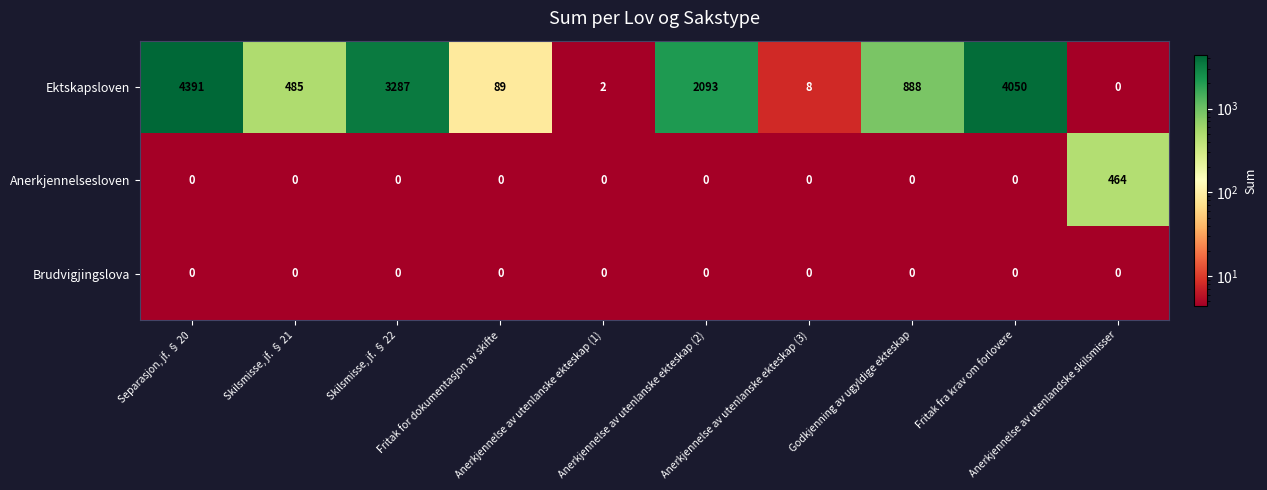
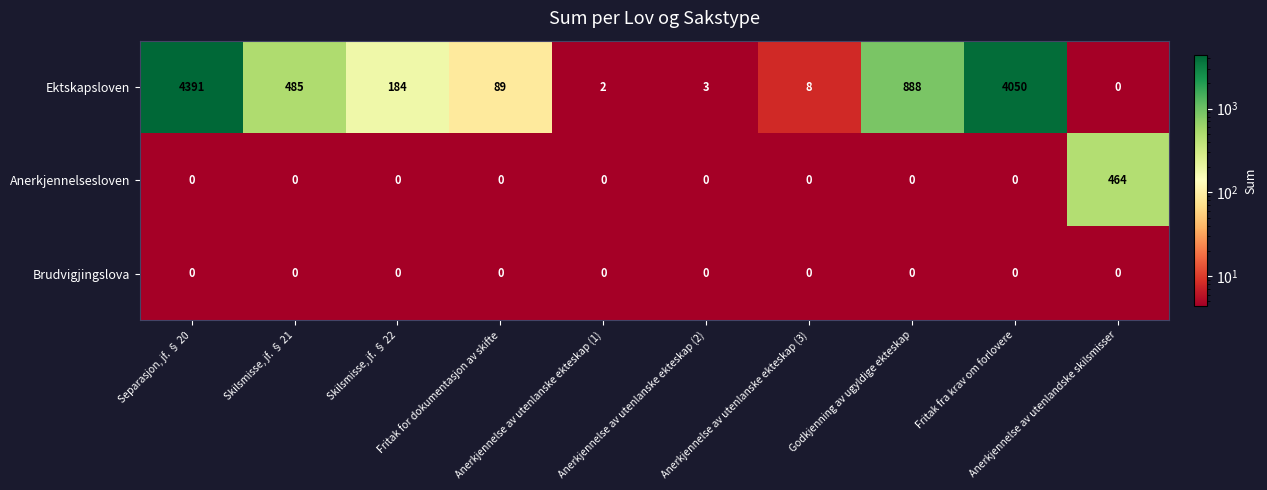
Ektskapsloven, Skilsmisse, jf. § 22: 3287 -> 184
Ektskapsloven, Anerkjennelse av utenlanske ekteskap (2): 2093 -> 3
